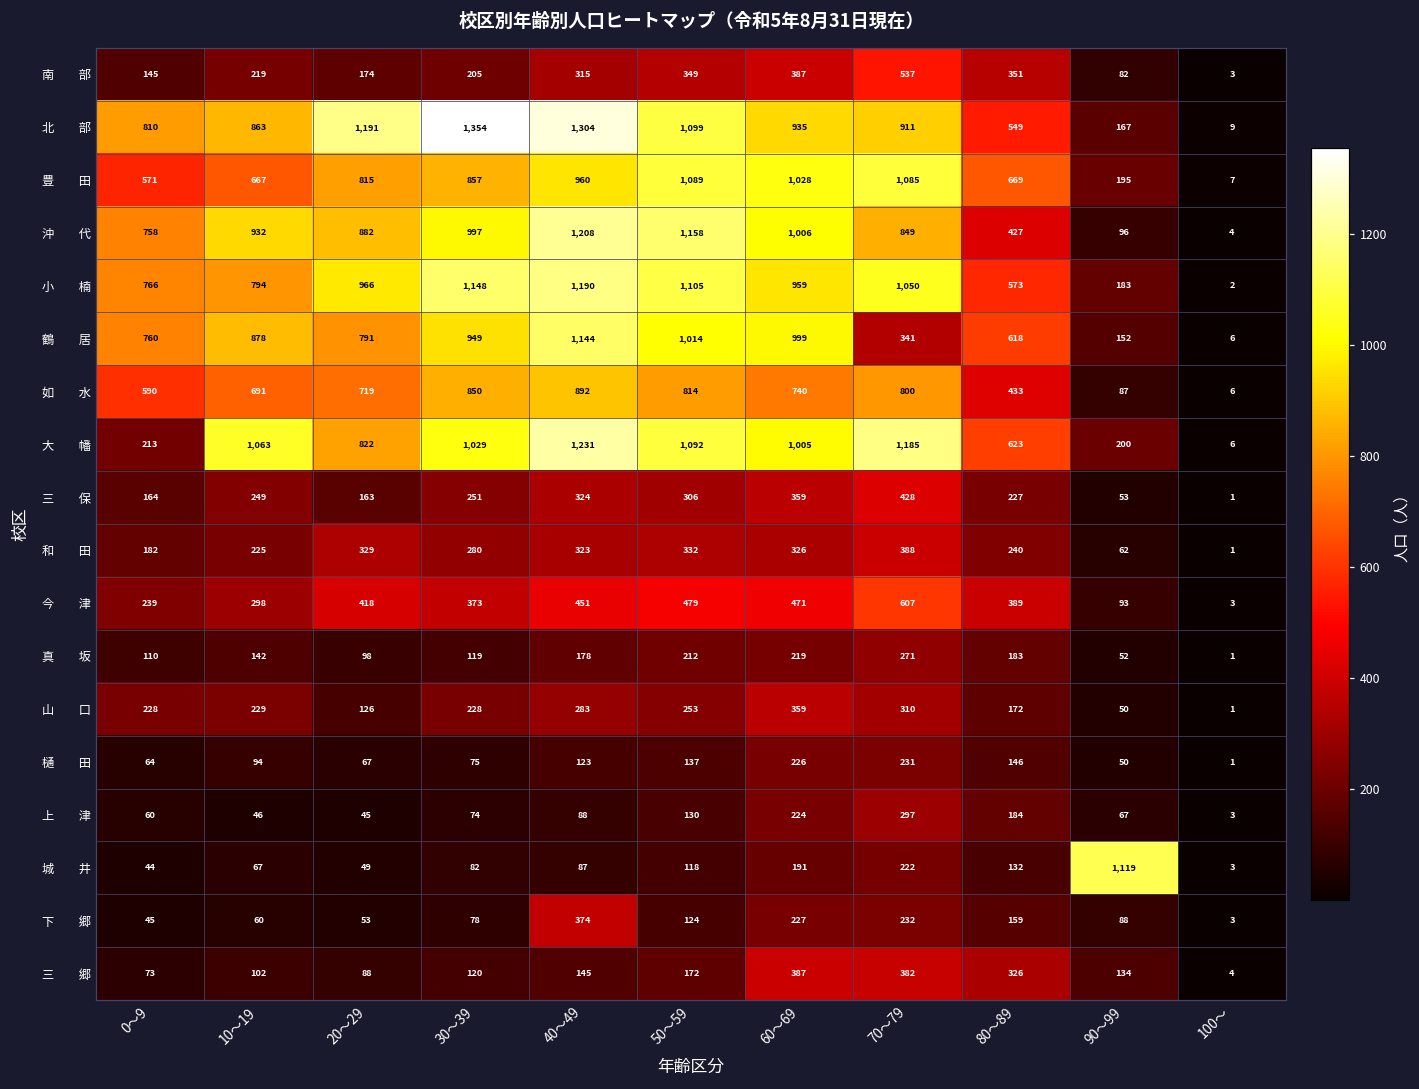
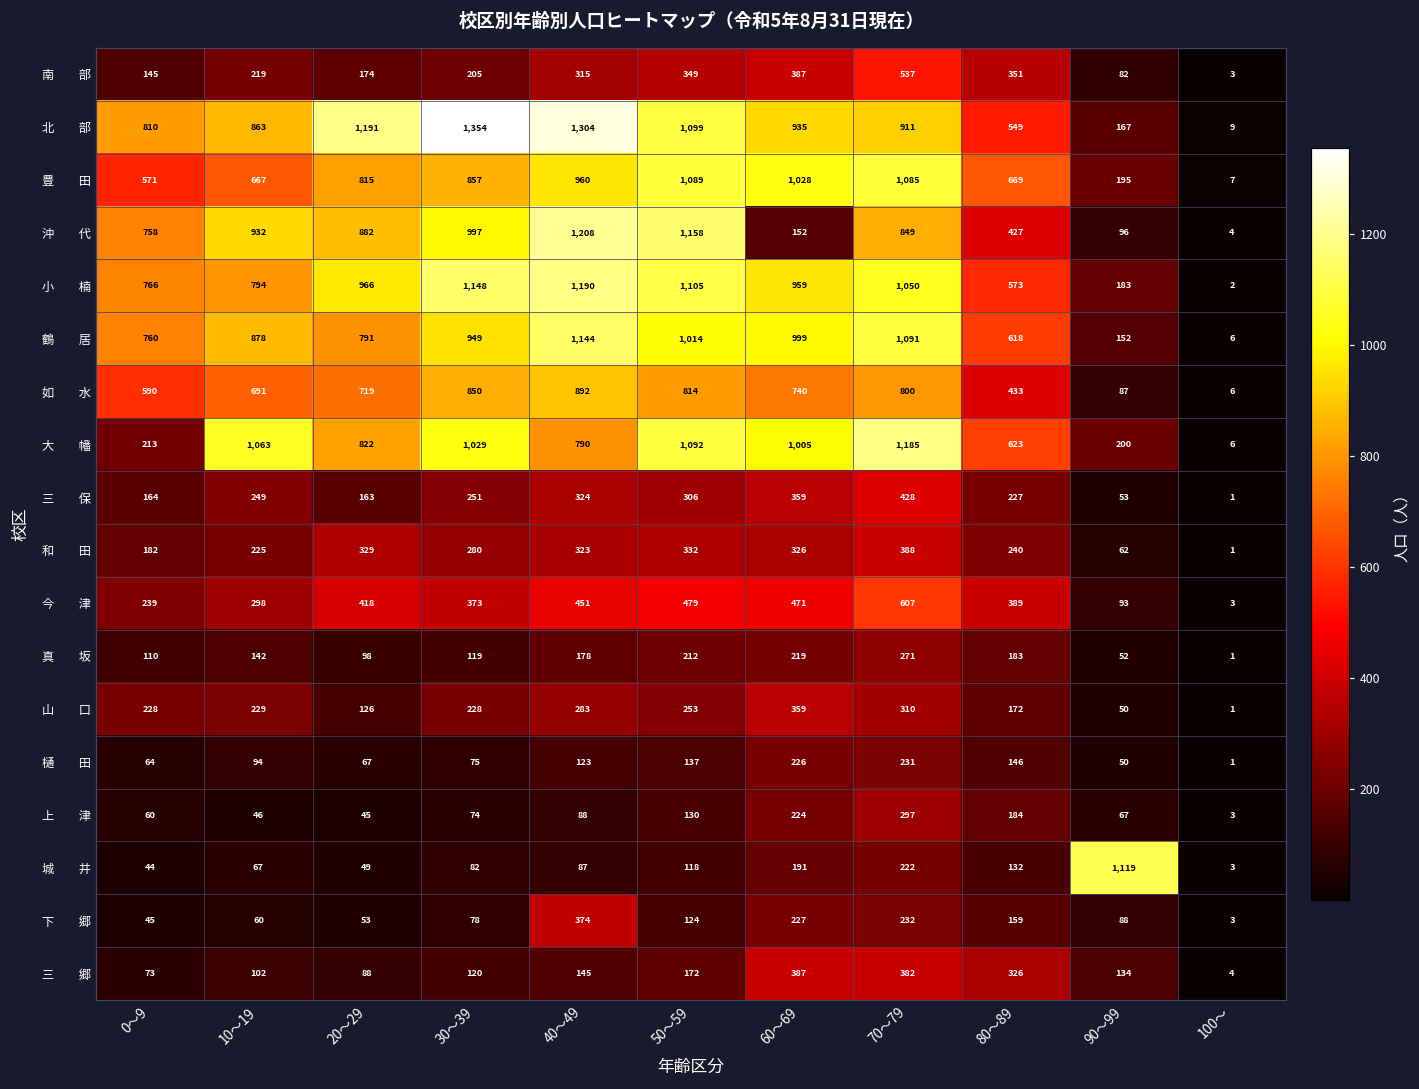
沖 代, 60～69: 1,006 -> 152
鶴 居, 70～79: 341 -> 1,091
大 幡, 40～49: 1,231 -> 790
